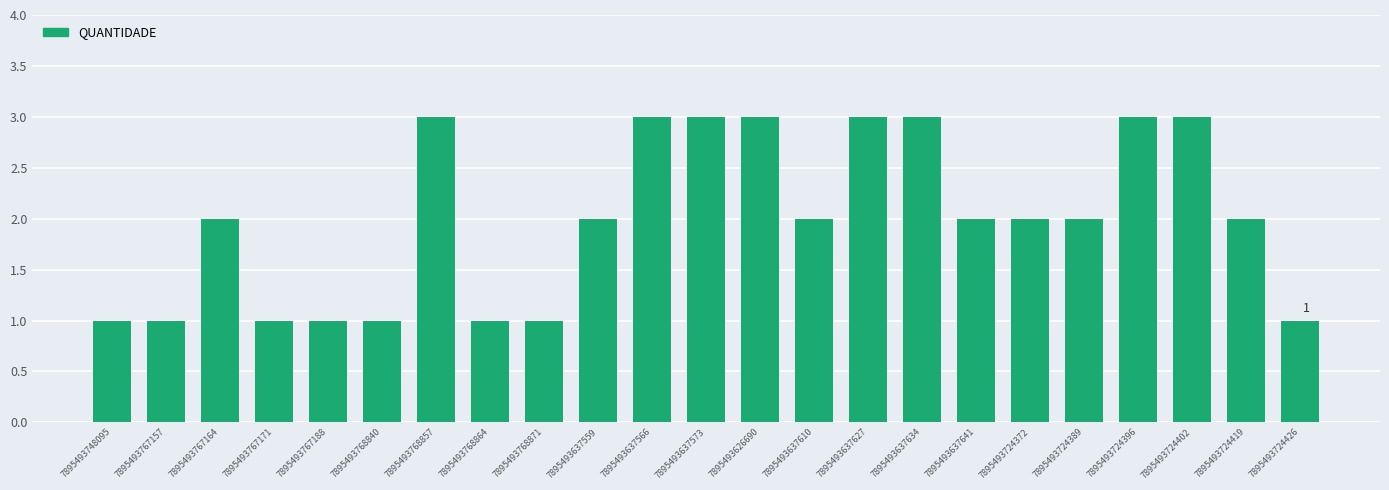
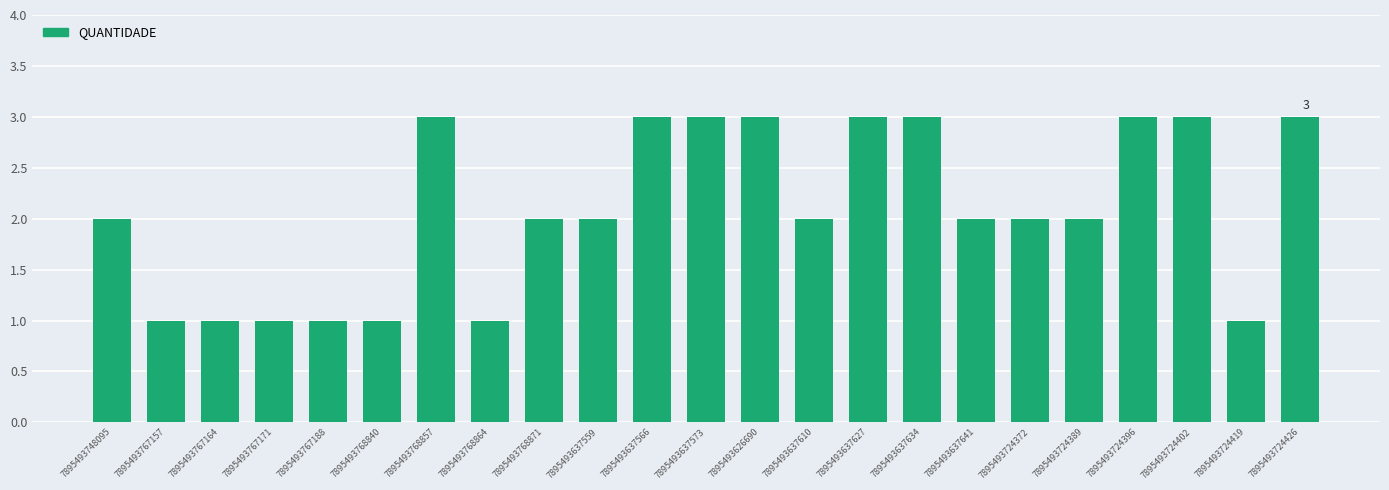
7895493748095: 1 -> 2
7895493767164: 2 -> 1
7895493768871: 1 -> 2
7895493724419: 2 -> 1
7895493724426: 1 -> 3
